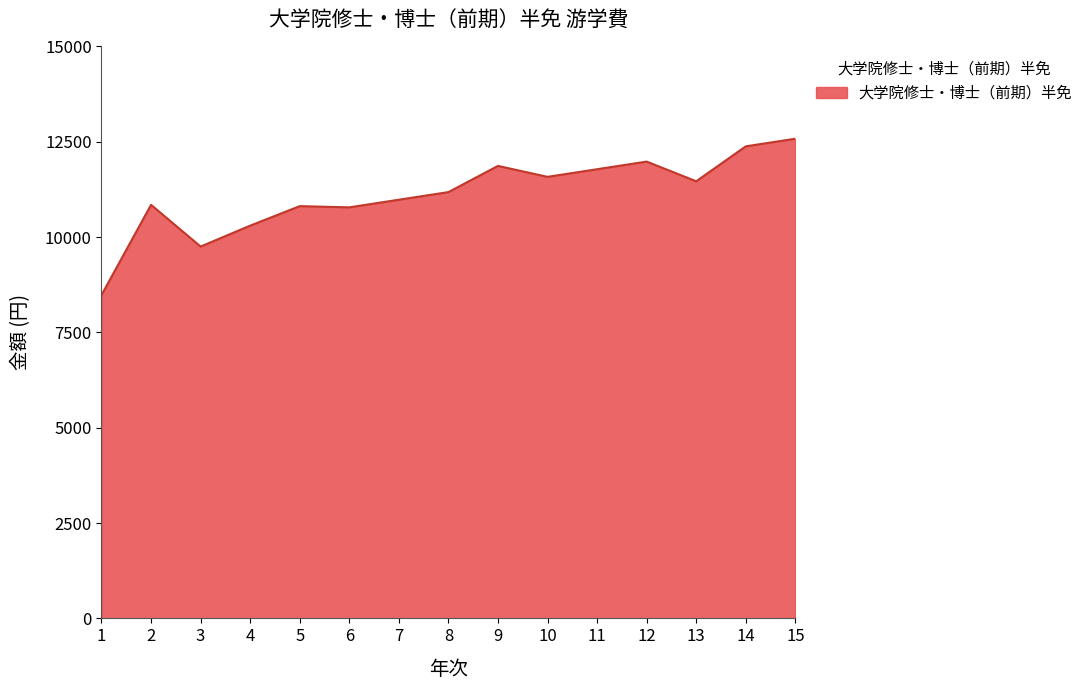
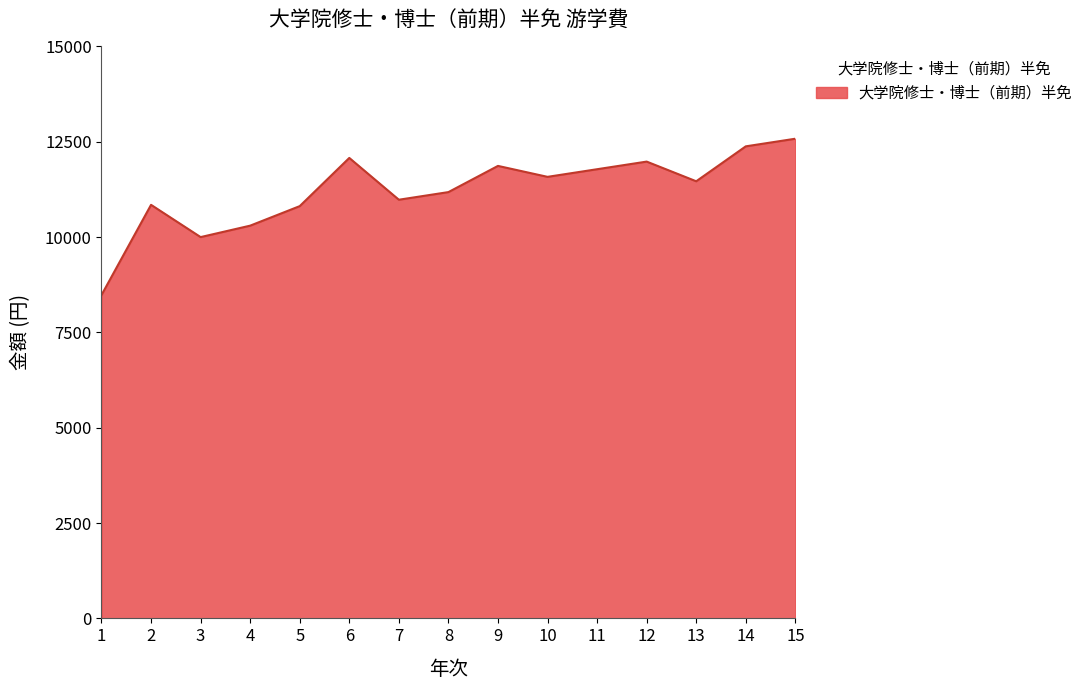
3: 9800 -> 10000
6: 10800 -> 12100
